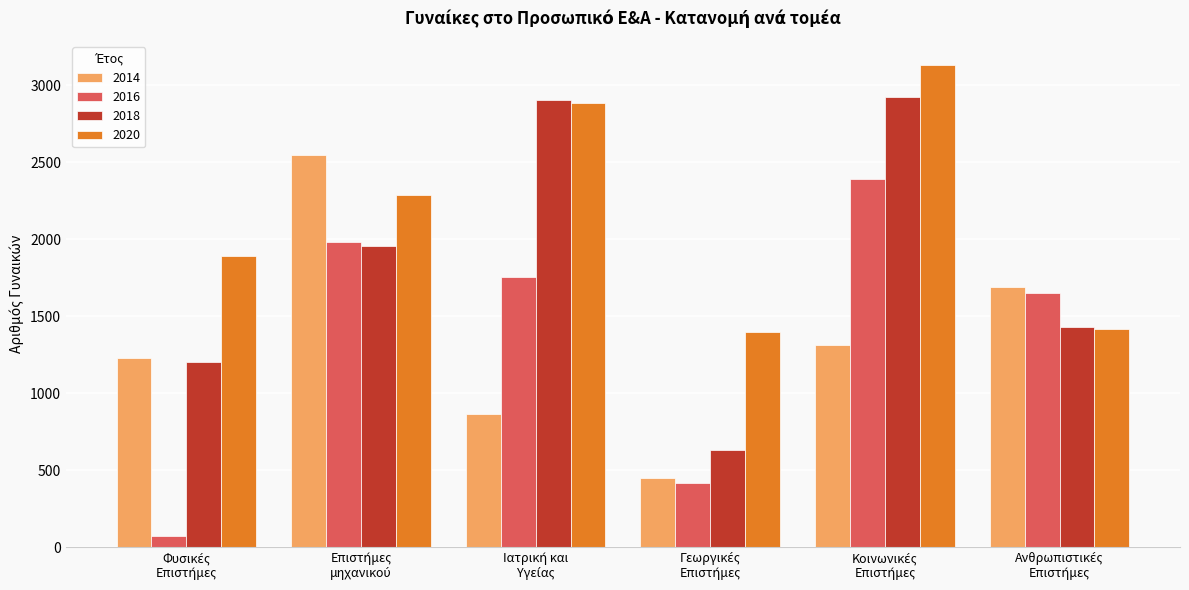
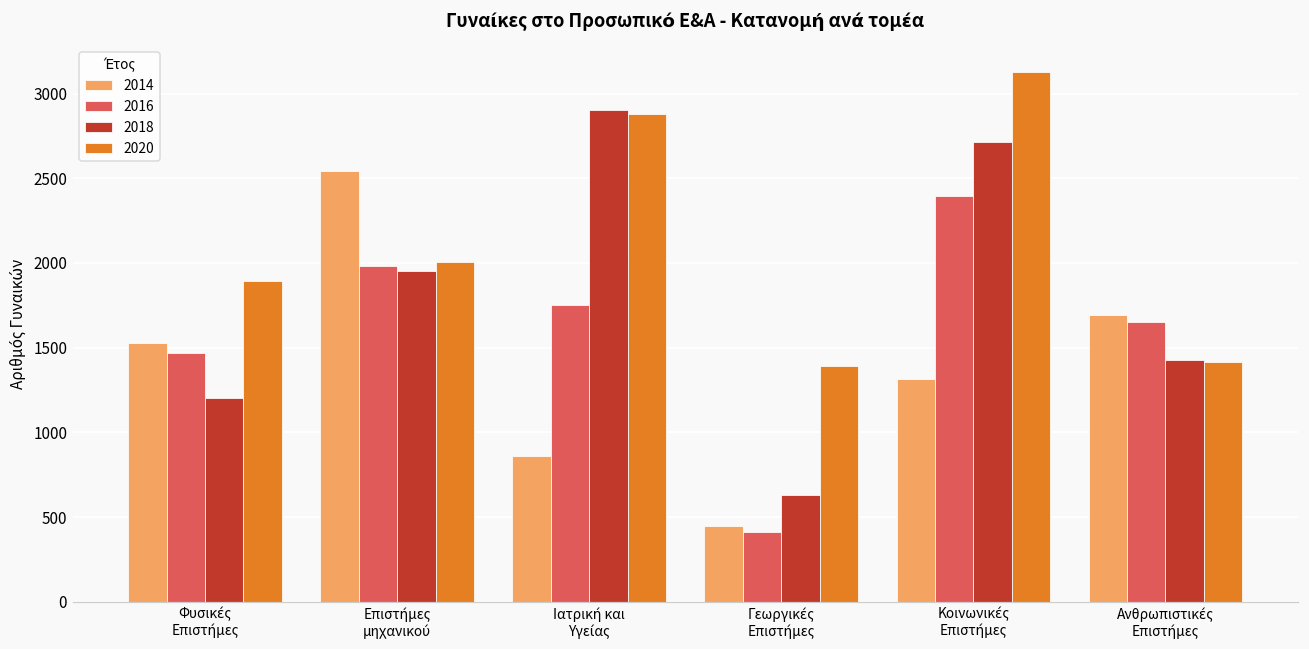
2014, Φυσικές Επιστήμες: 1230 -> 1530
2016, Φυσικές Επιστήμες: 70 -> 1470
2020, Επιστήμες μηχανικού: 2280 -> 2010
2018, Κοινωνικές Επιστήμες: 2920 -> 2710
